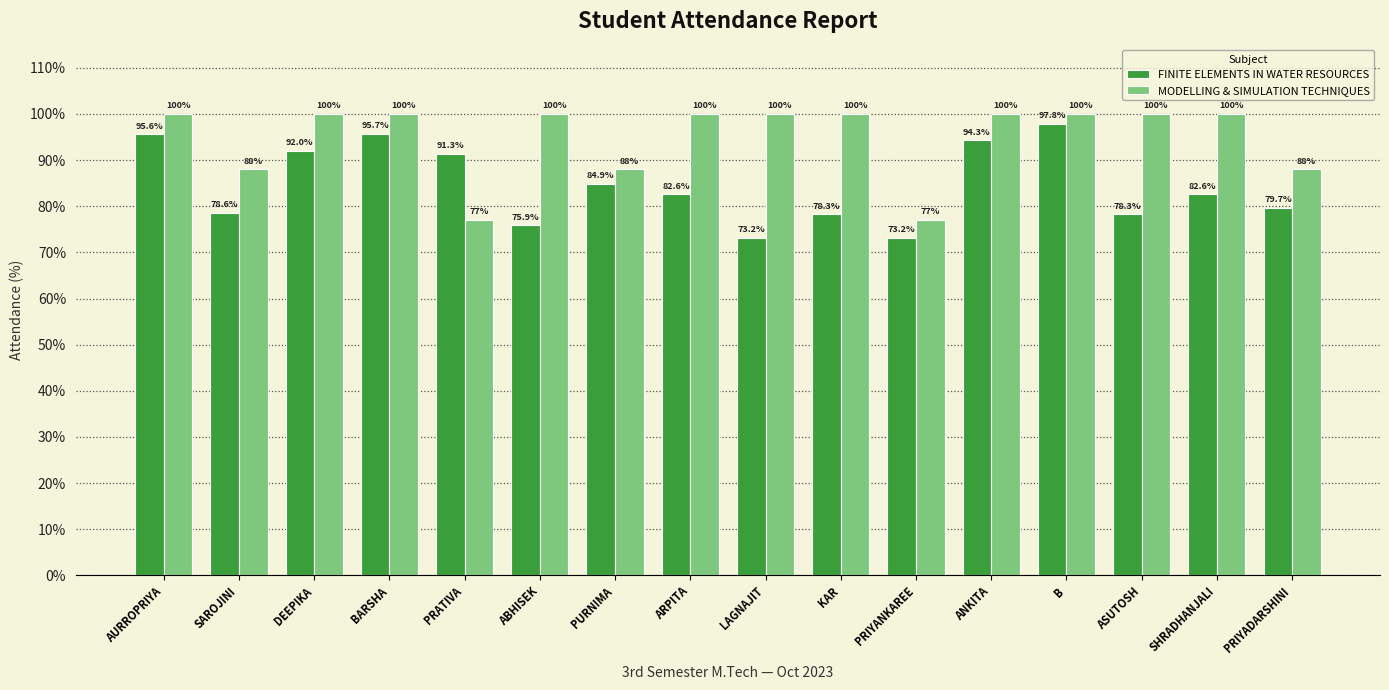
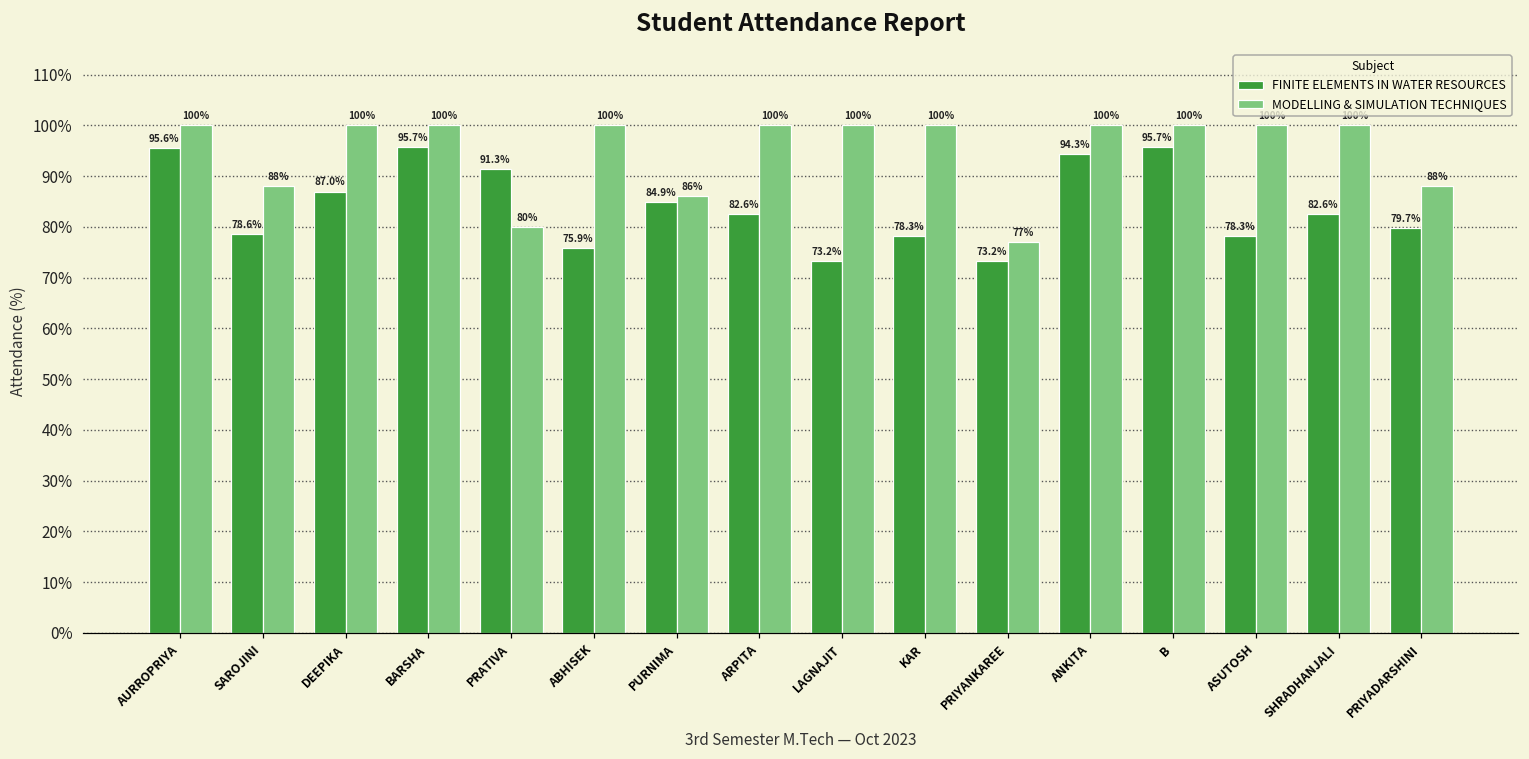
FINITE ELEMENTS IN WATER RESOURCES, DEEPIKA: 92.0% -> 87.0%
MODELLING & SIMULATION TECHNIQUES, PRATIVA: 77% -> 80%
MODELLING & SIMULATION TECHNIQUES, PURNIMA: 88% -> 86%
FINITE ELEMENTS IN WATER RESOURCES, B: 97.8% -> 95.7%
